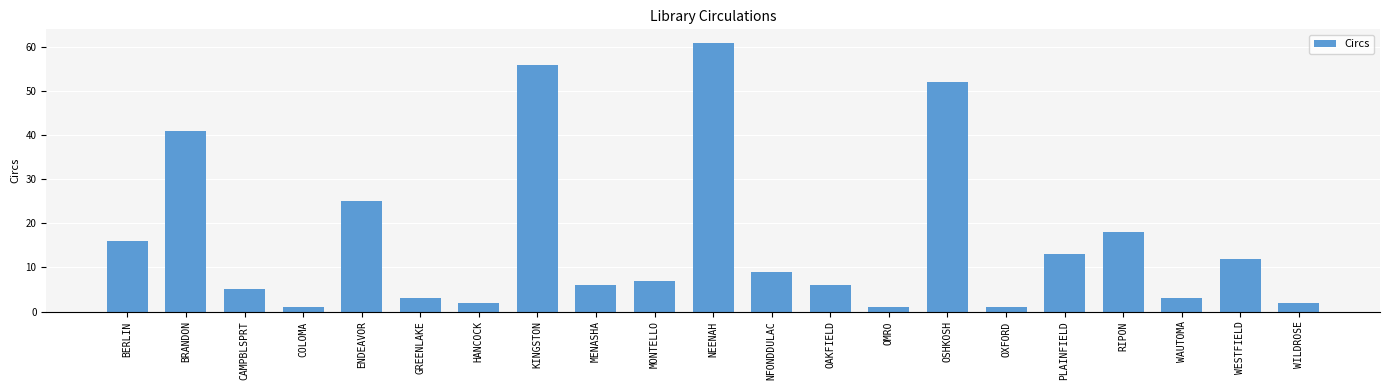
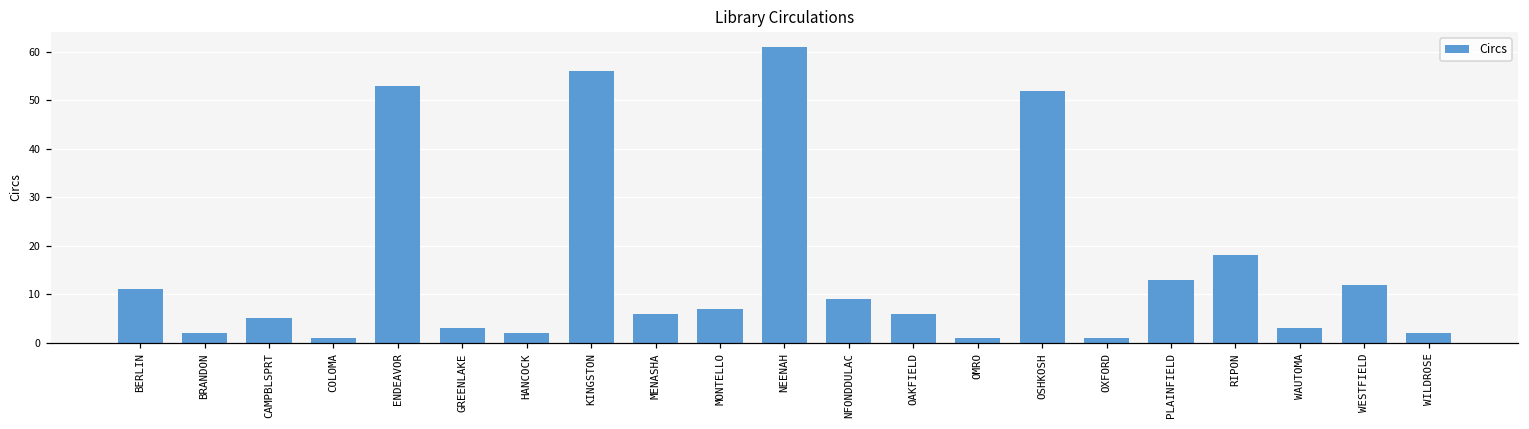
BERLIN: 16 -> 11
BRANDON: 41 -> 2
ENDEAVOR: 25 -> 53
